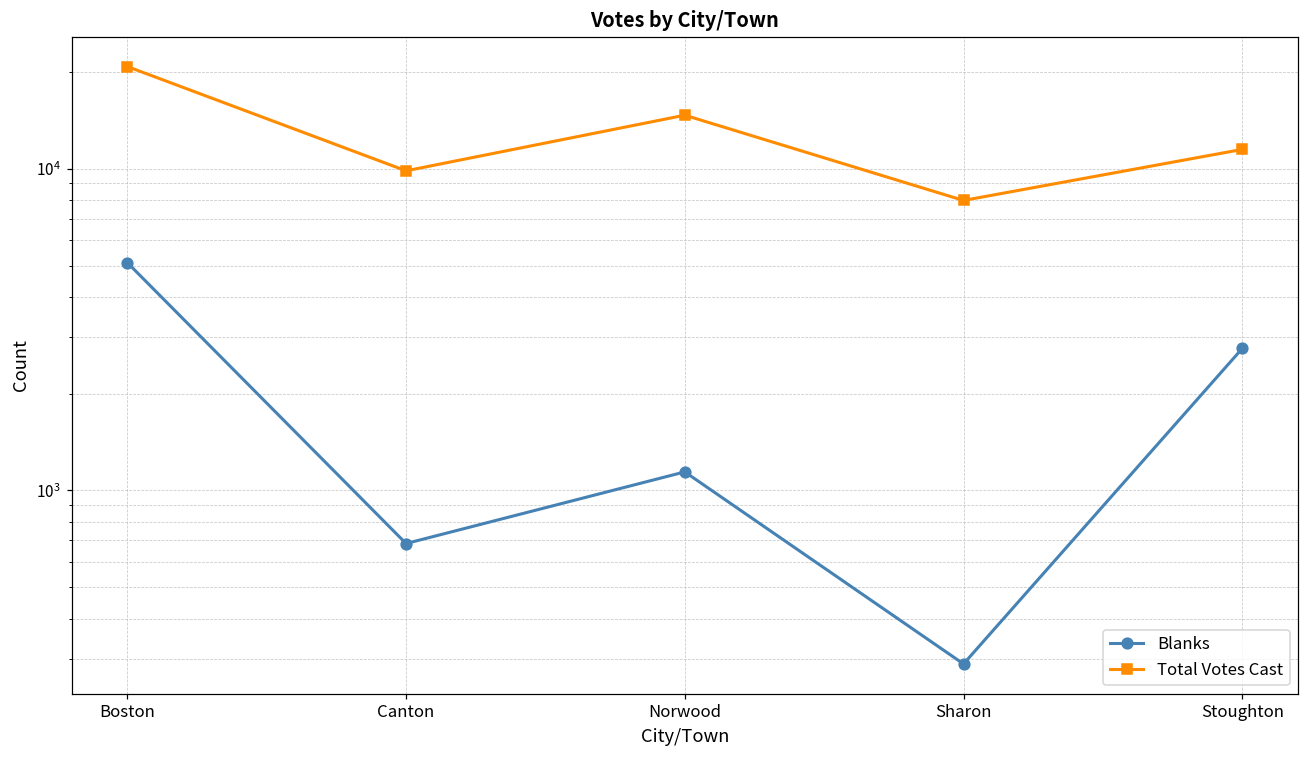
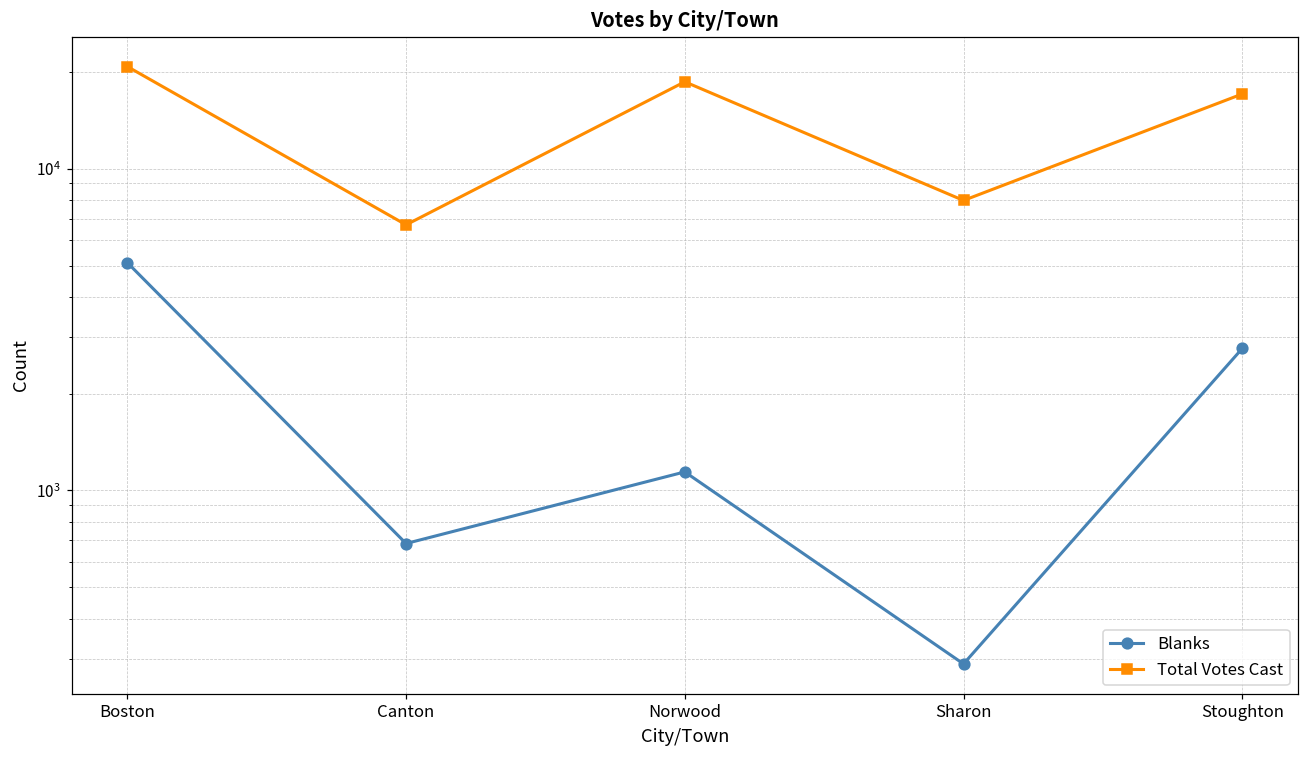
Total Votes Cast, Canton: 9800 -> 6700
Total Votes Cast, Norwood: 15000 -> 19000
Total Votes Cast, Stoughton: 11500 -> 17000
